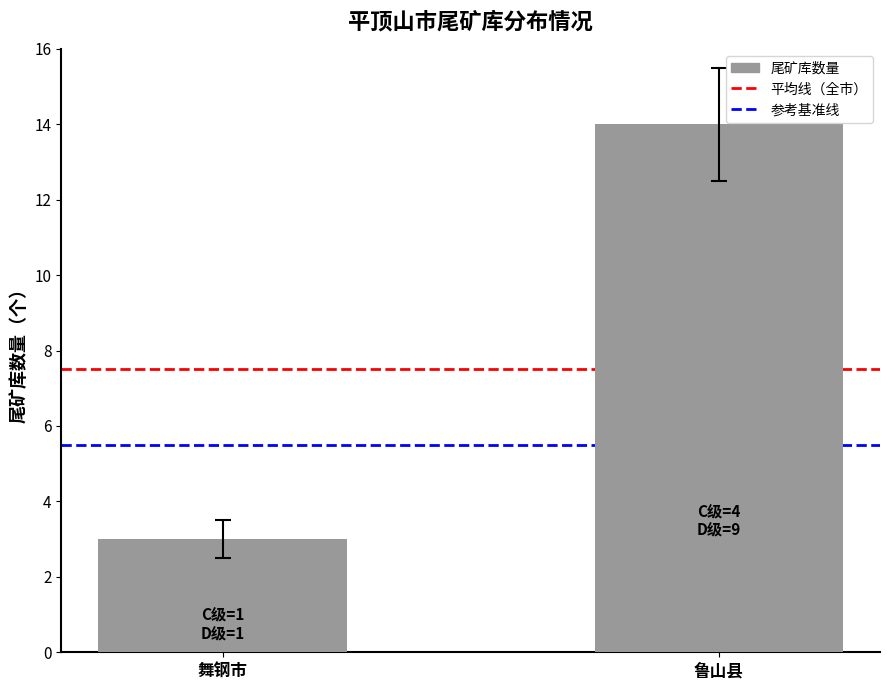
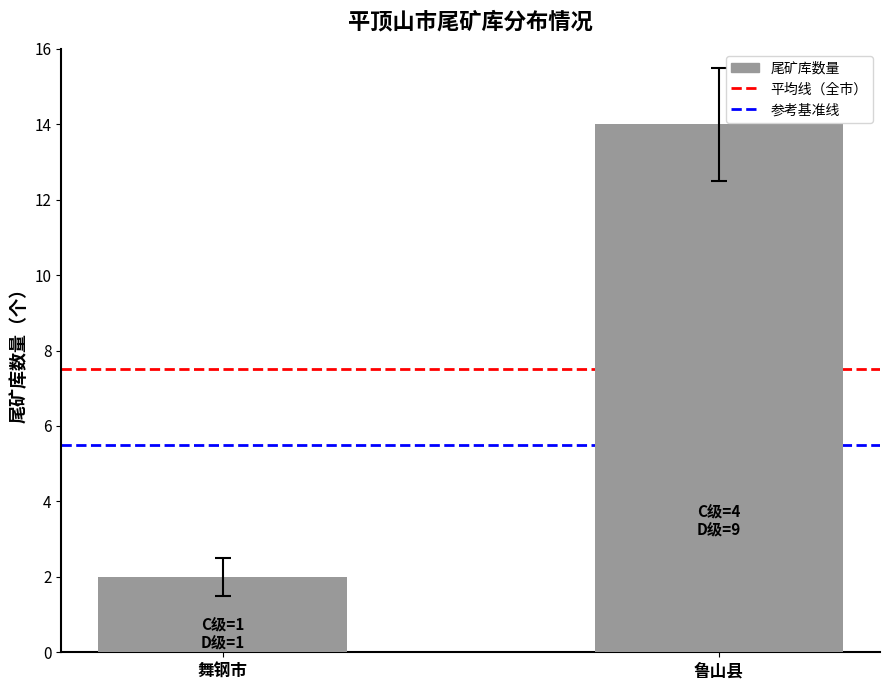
尾矿库数量, 舞钢市: 3 -> 2
